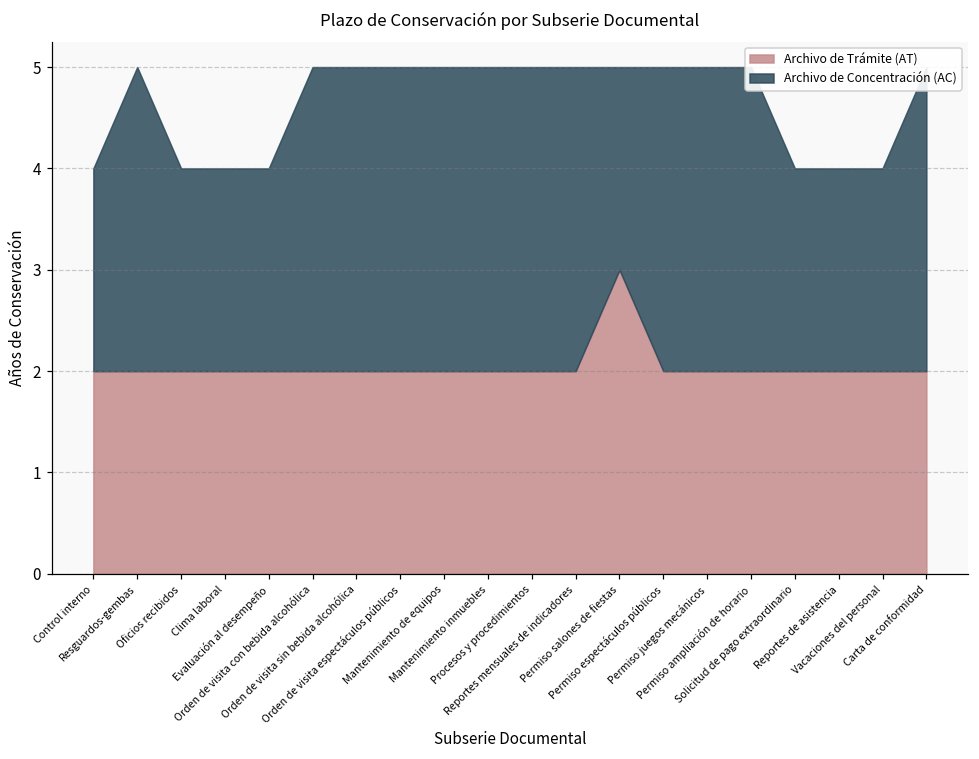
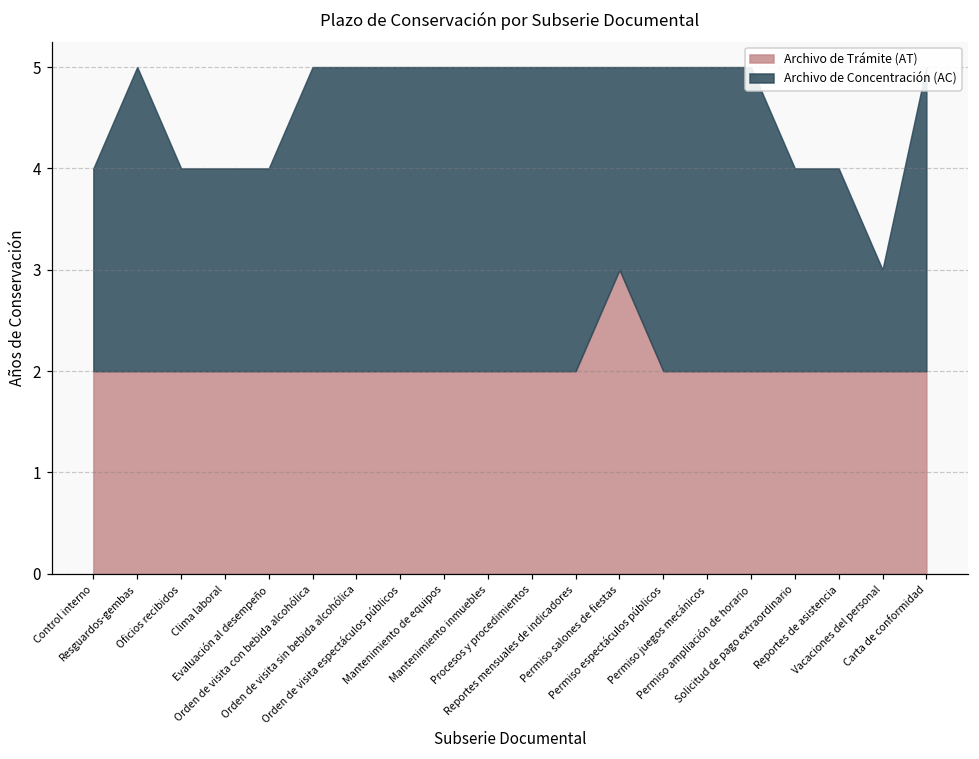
Archivo de Concentración (AC), Vacaciones del personal: 2 -> 1
